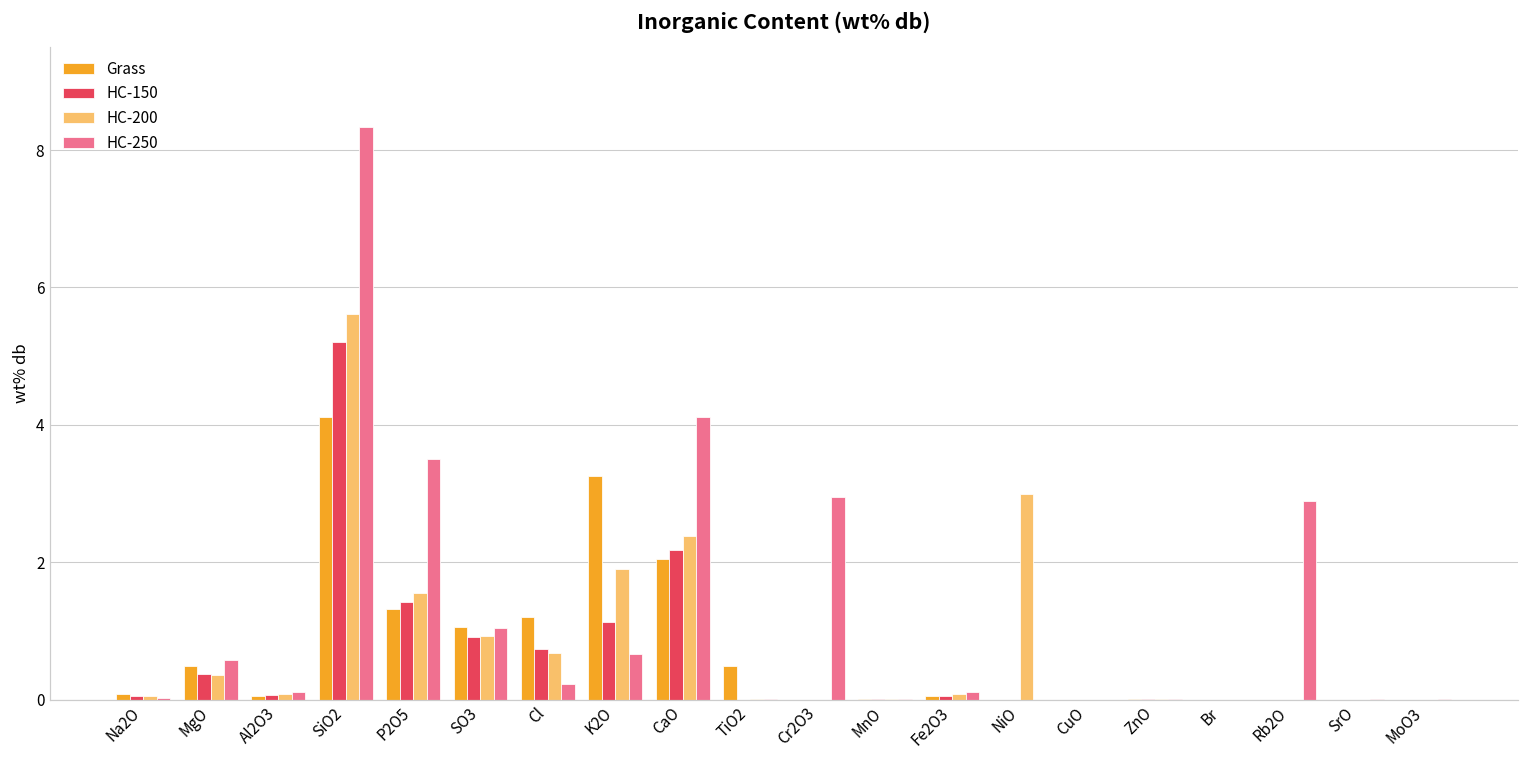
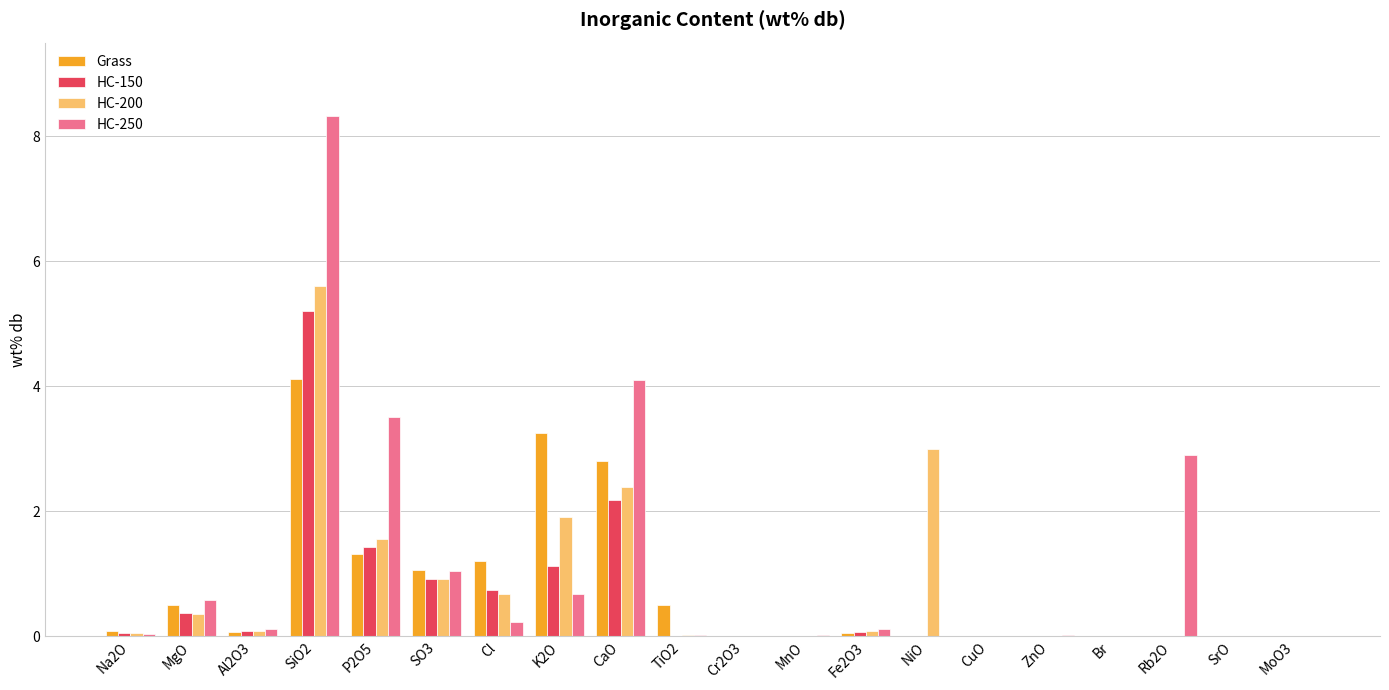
Grass, CaO: 2.0 -> 2.8
HC-250, Cr2O3: 2.9 -> 0.0
